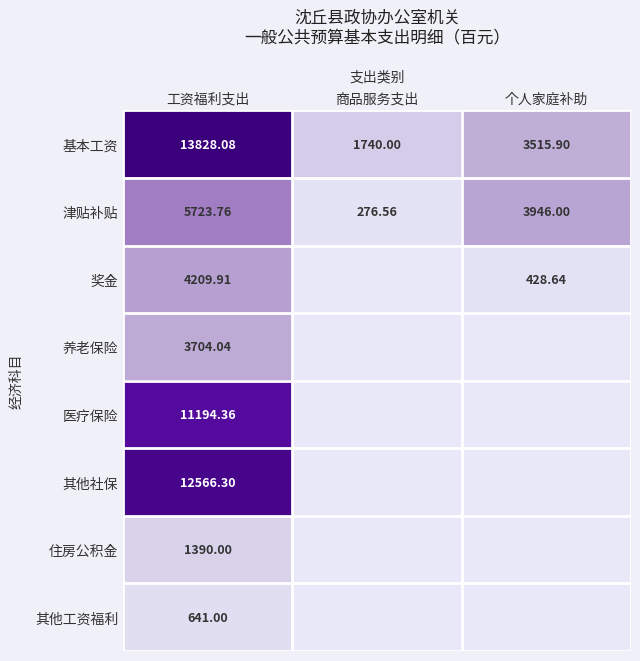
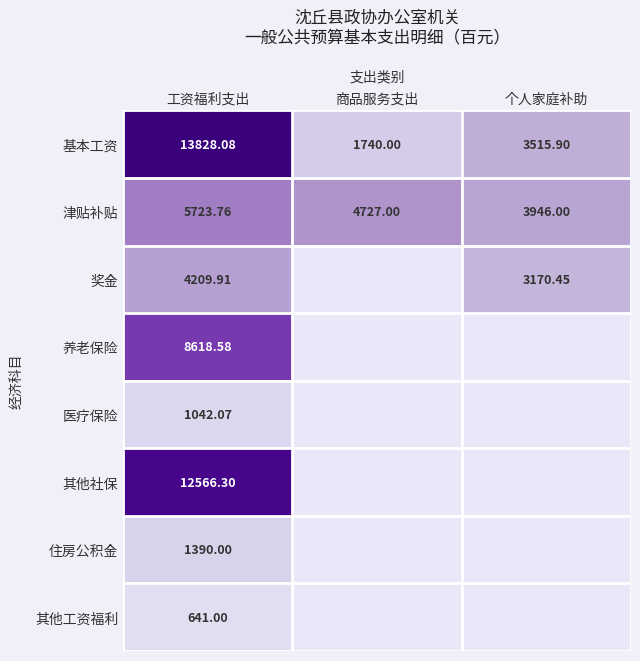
津贴补贴, 商品服务支出: 276.56 -> 4727.00
奖金, 个人家庭补助: 428.64 -> 3170.45
养老保险, 工资福利支出: 3704.04 -> 8618.58
医疗保险, 工资福利支出: 11194.36 -> 1042.07
